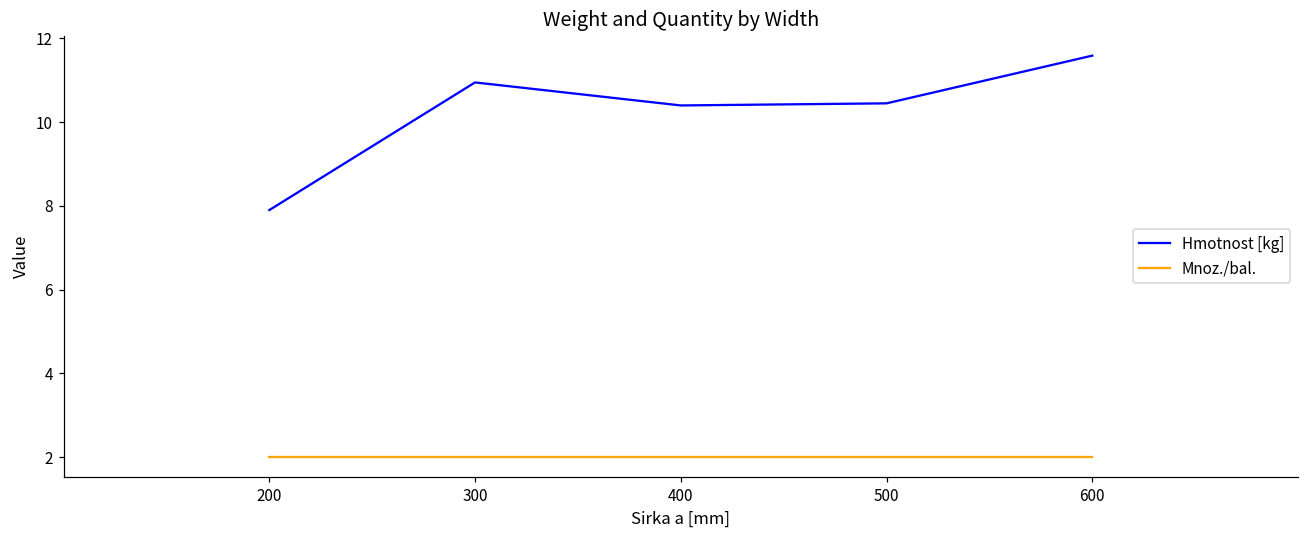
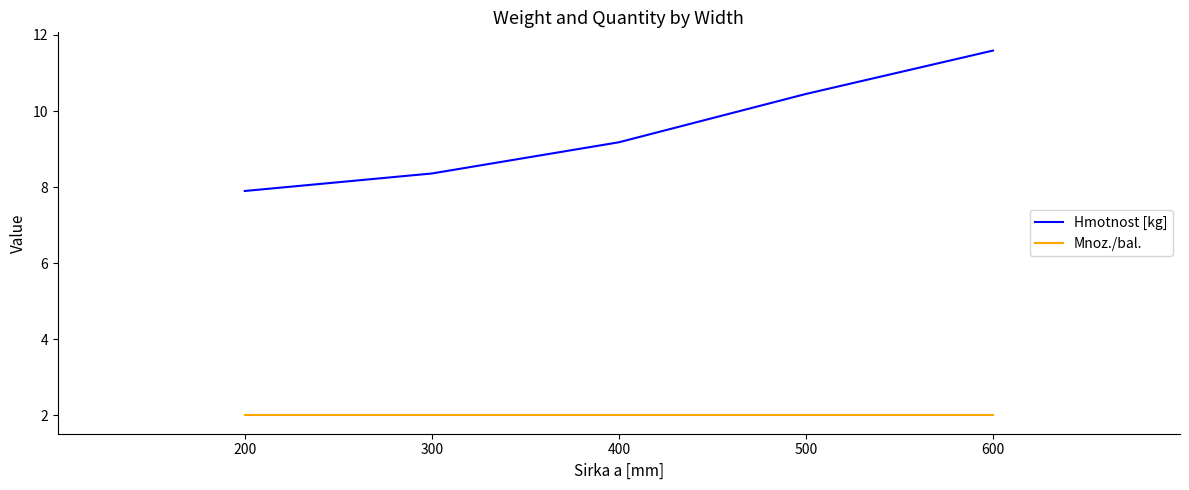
Hmotnost [kg], 300: 11.0 -> 8.4
Hmotnost [kg], 400: 10.4 -> 9.2
